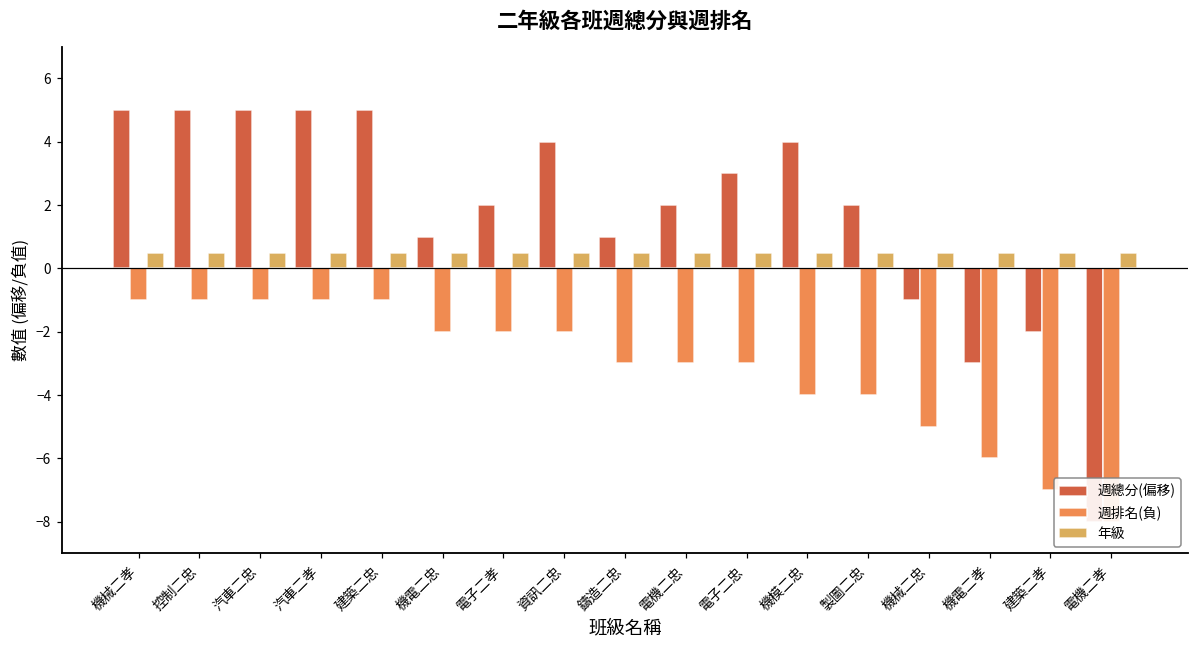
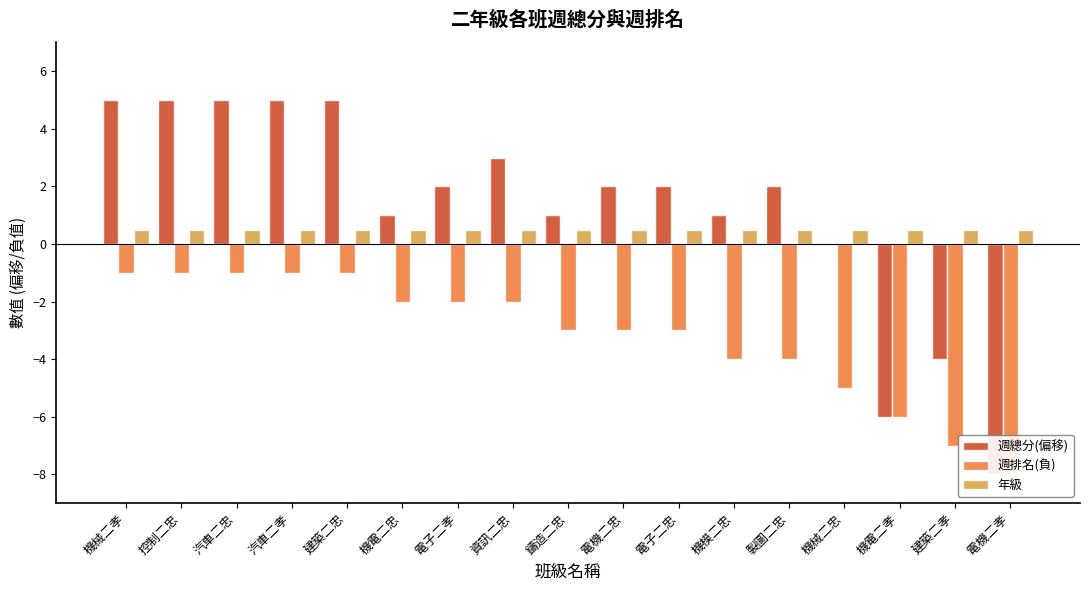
週總分(偏移), 資訊二忠: 4.0 -> 3.0
週總分(偏移), 電子二忠: 3.0 -> 2.0
週總分(偏移), 機模二忠: 4.0 -> 1.0
週總分(偏移), 機械二忠: -1.0 -> 0.0
週總分(偏移), 機電二孝: -3.0 -> -6.0
週總分(偏移), 建築二孝: -2.0 -> -4.0
